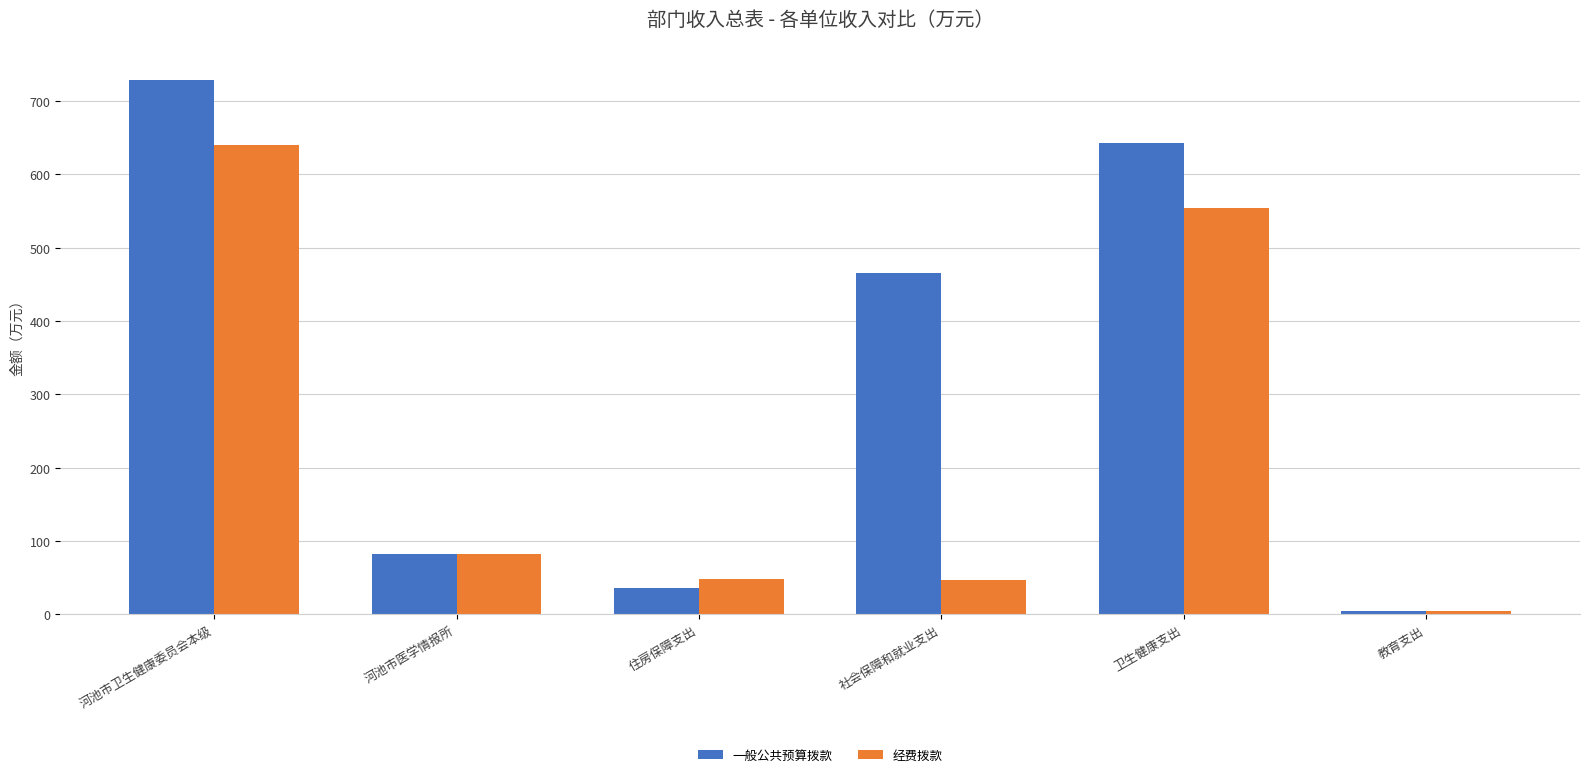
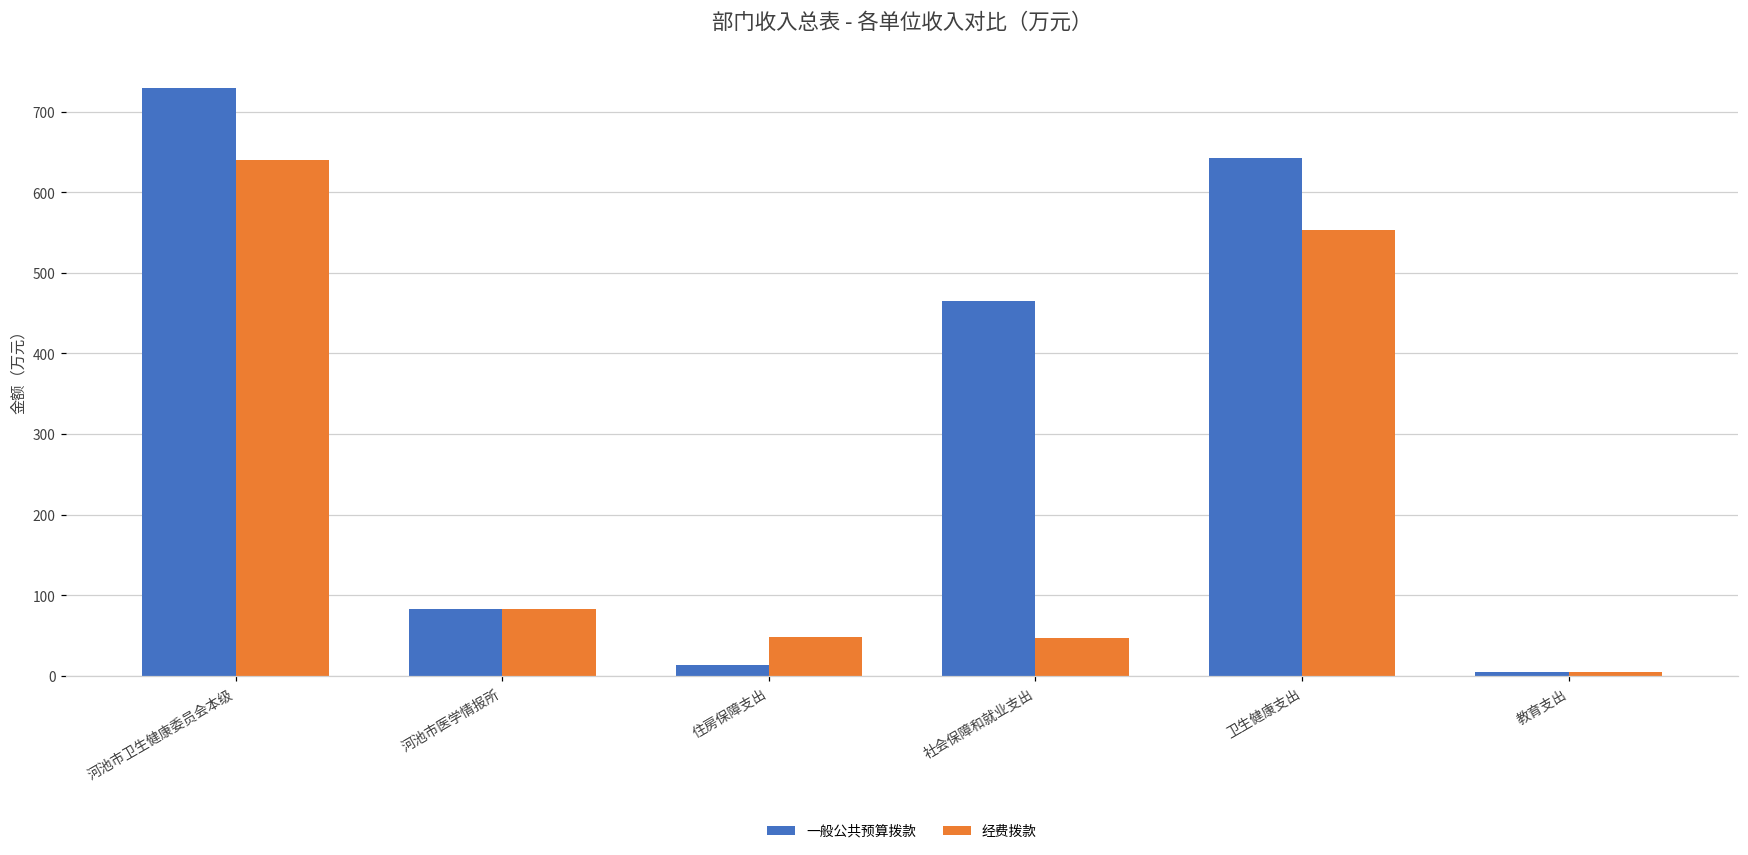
一般公共预算拨款, 住房保障支出: 40 -> 10
